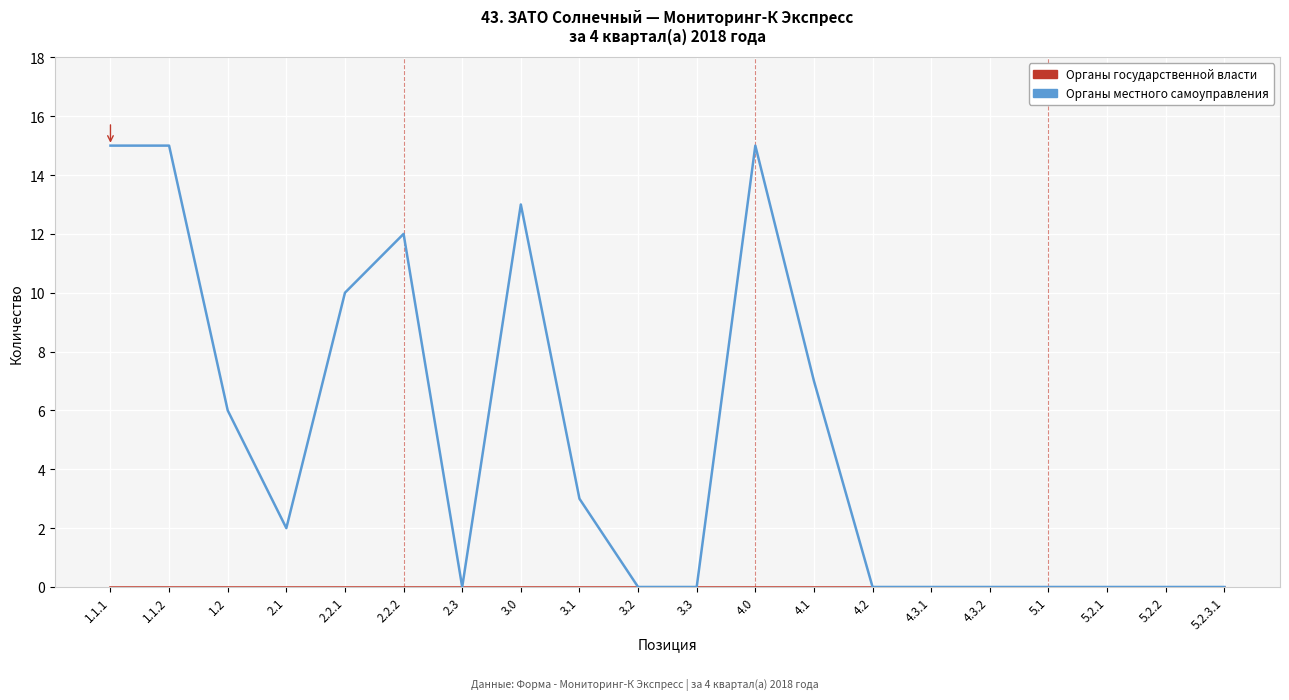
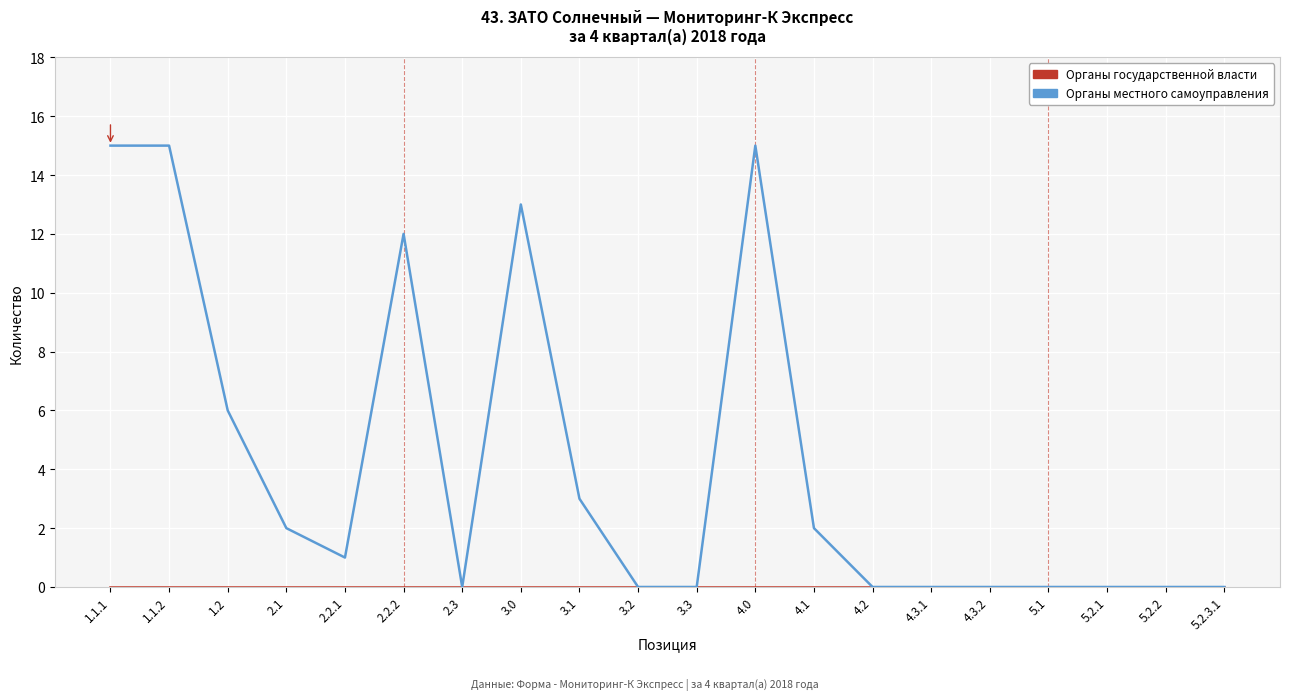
Органы местного самоуправления, 2.2.1: 10 -> 1
Органы местного самоуправления, 4.1: 7 -> 2
